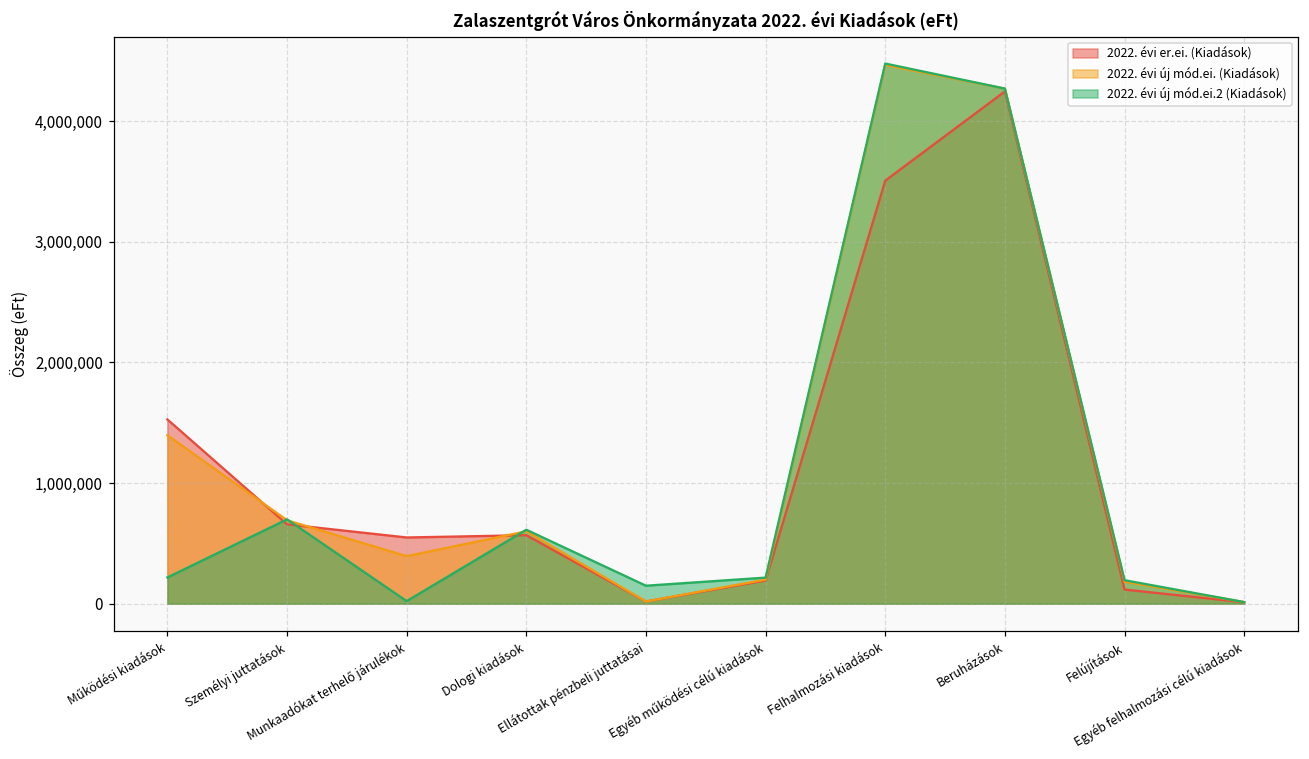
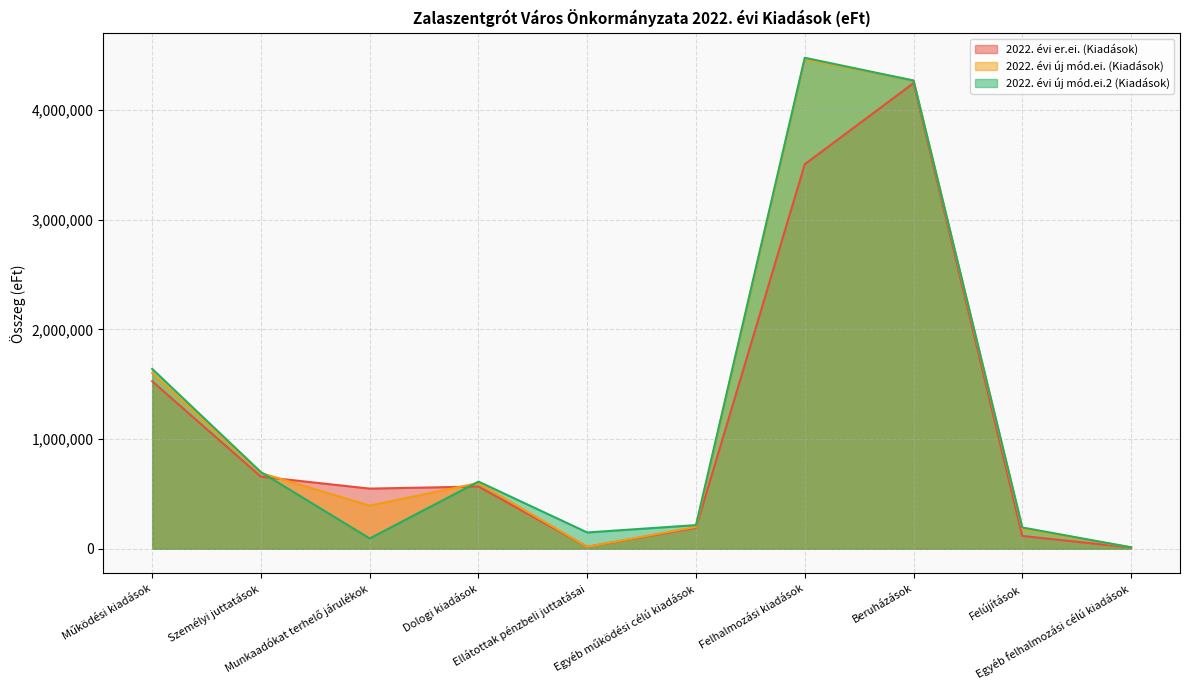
2022. évi új mód.ei. (Kiadások), Működési kiadások: 1,400,000 -> 1,600,000
2022. évi új mód.ei.2 (Kiadások), Működési kiadások: 220,000 -> 1,640,000
2022. évi új mód.ei.2 (Kiadások), Munkaadókat terhelő járulékok: 20,000 -> 90,000
